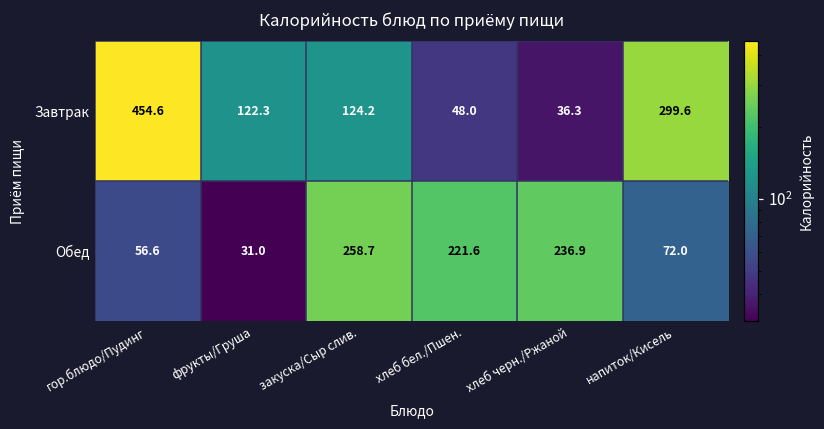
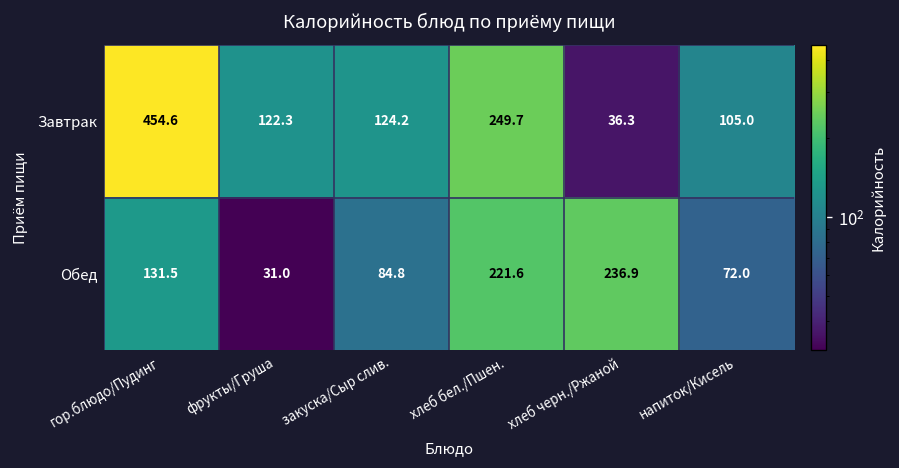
Завтрак, хлеб бел./Пшен.: 48.0 -> 249.7
Завтрак, напиток/Кисель: 299.6 -> 105.0
Обед, гор.блюдо/Пудинг: 56.6 -> 131.5
Обед, закуска/Сыр слив.: 258.7 -> 84.8
